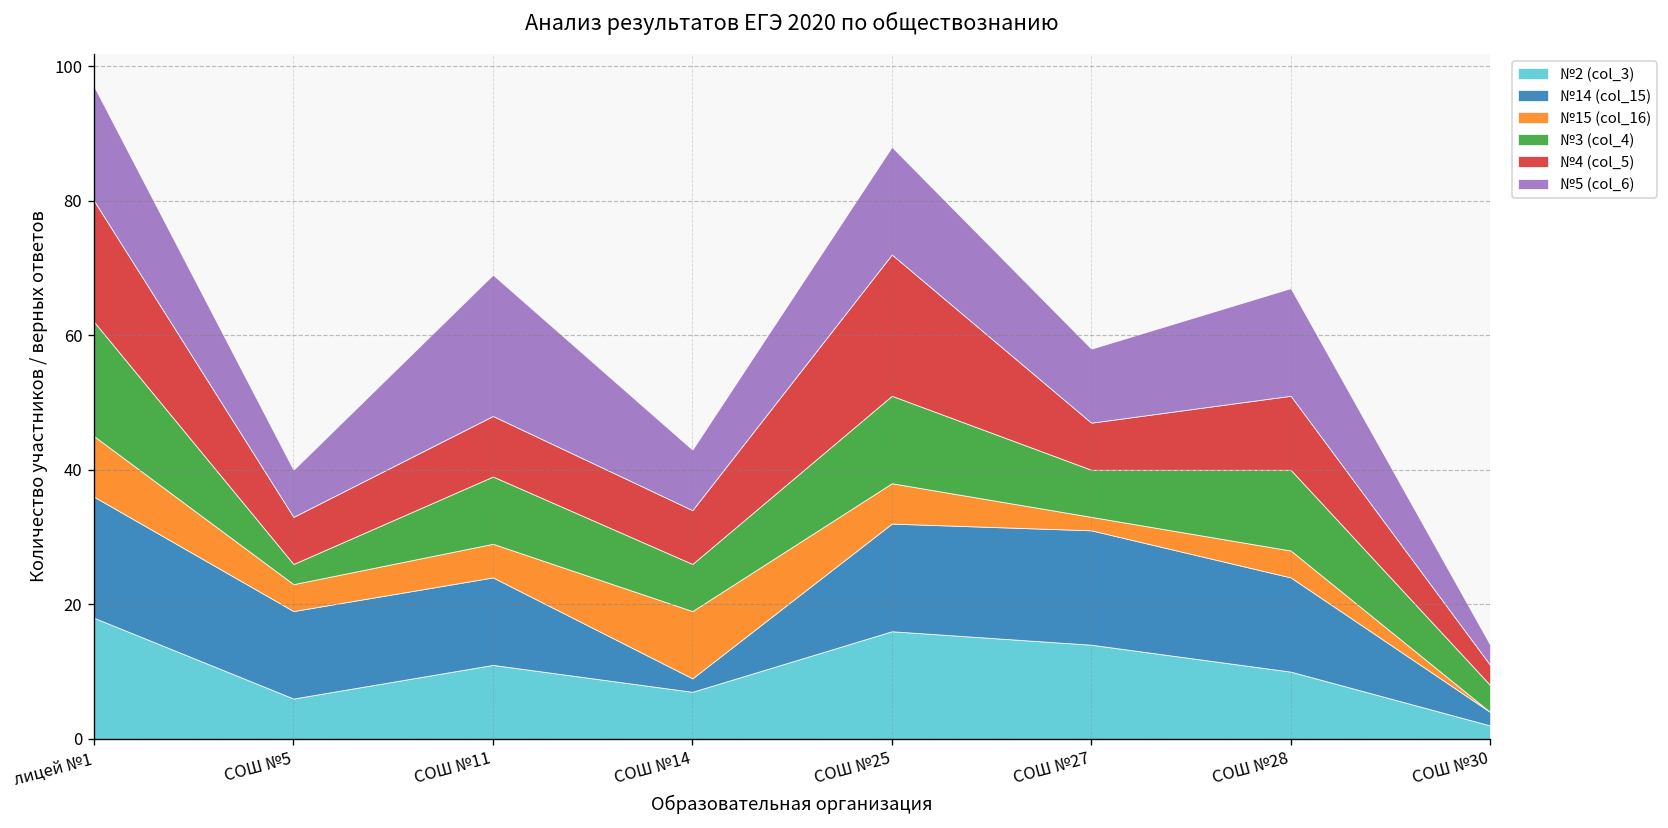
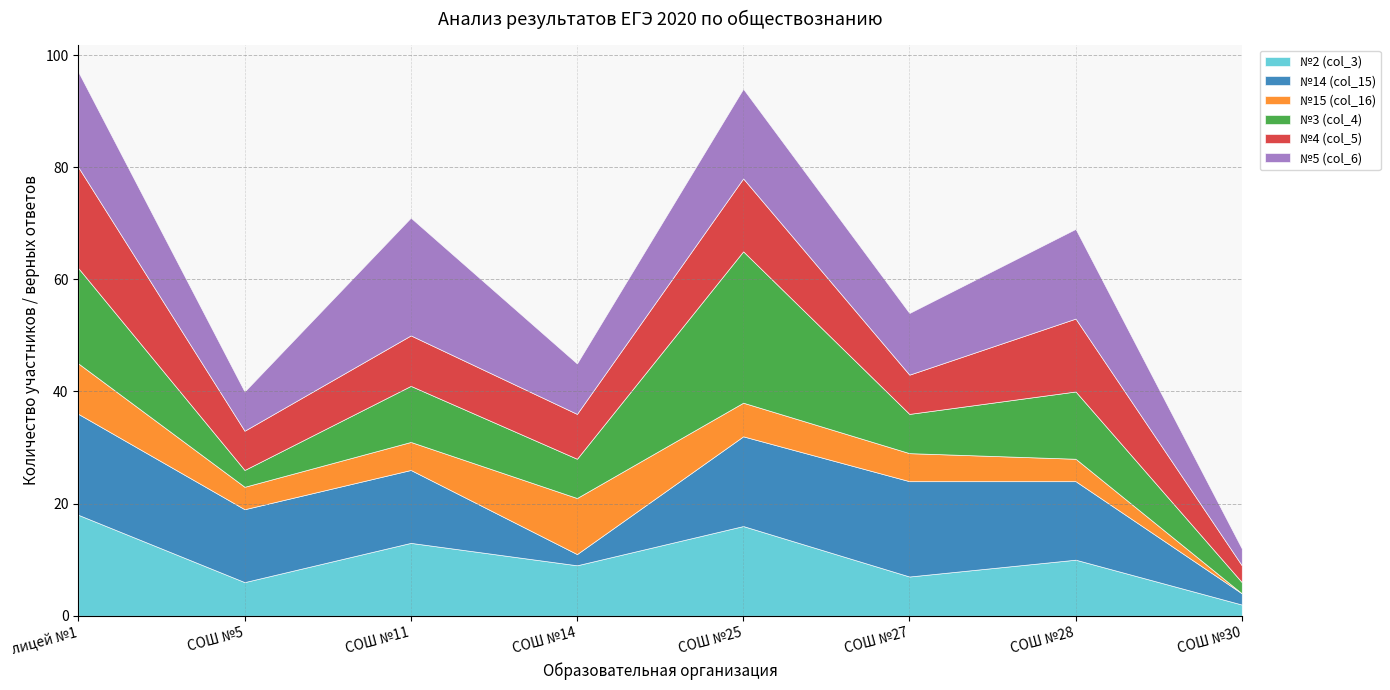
№2 (col_3), СОШ №11: 11 -> 13
№2 (col_3), СОШ №14: 7 -> 9
№3 (col_4), СОШ №25: 13 -> 27
№4 (col_5), СОШ №25: 21 -> 13
№2 (col_3), СОШ №27: 14 -> 7
№15 (col_16), СОШ №27: 2 -> 5
№4 (col_5), СОШ №28: 11 -> 13
№3 (col_4), СОШ №30: 4 -> 2
